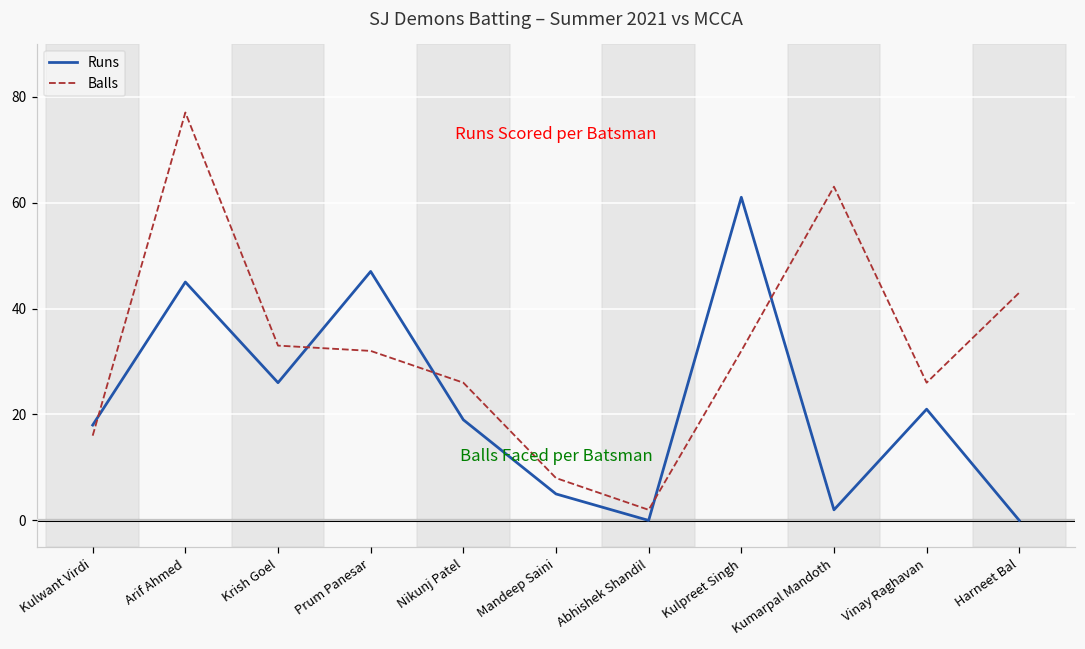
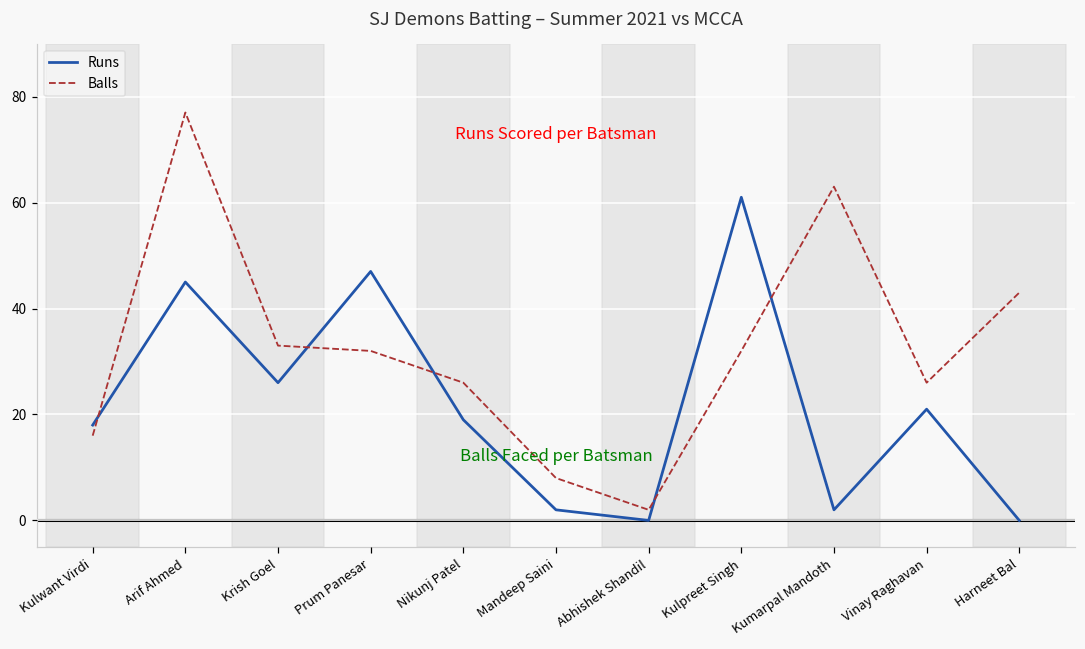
Runs, Mandeep Saini: 5 -> 2
